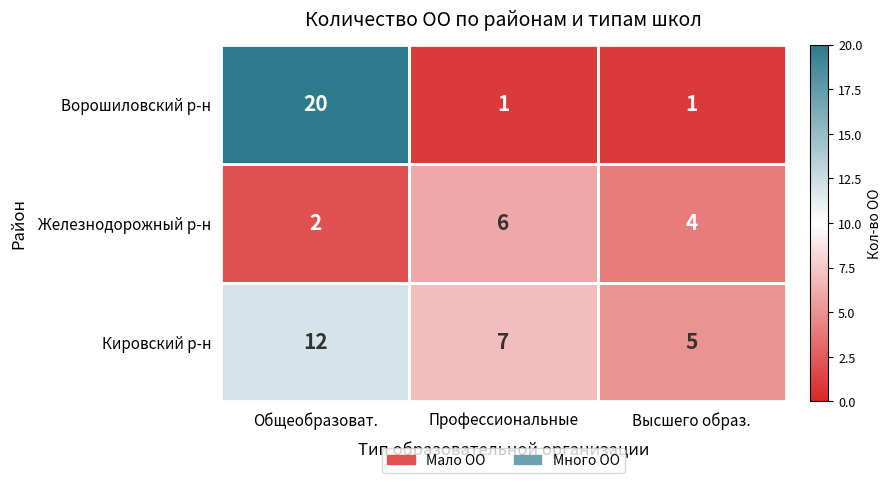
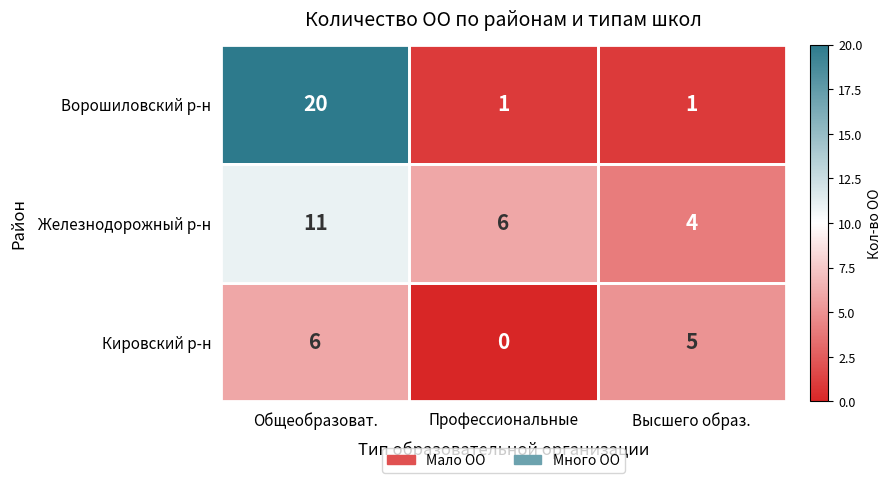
Железнодорожный р-н, Общеобразоват.: 2 -> 11
Кировский р-н, Общеобразоват.: 12 -> 6
Кировский р-н, Профессиональные: 7 -> 0
